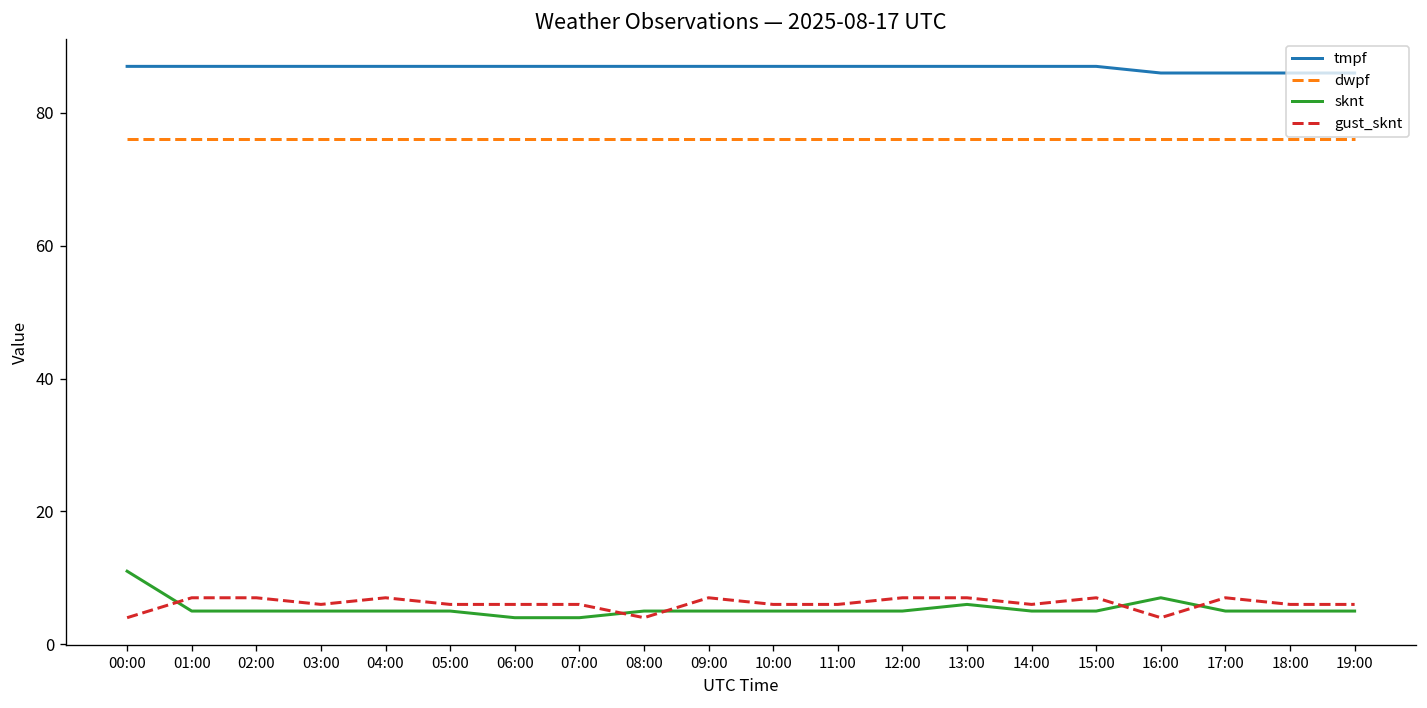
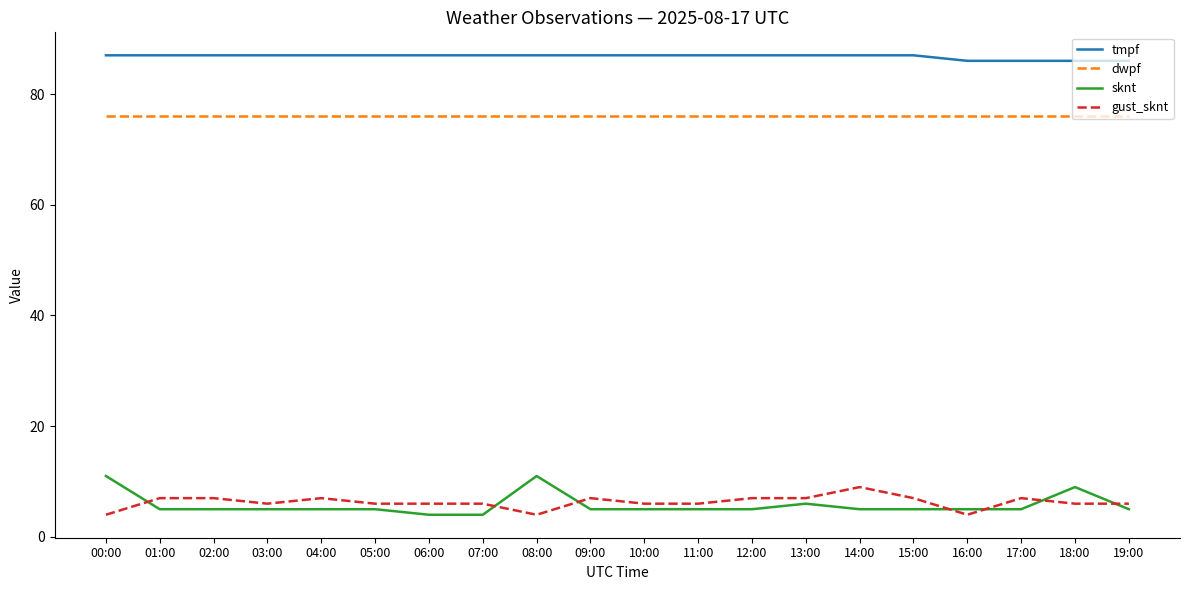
sknt, 08:00: 5 -> 11
gust_sknt, 14:00: 6 -> 9
sknt, 16:00: 7 -> 5
sknt, 18:00: 5 -> 9
